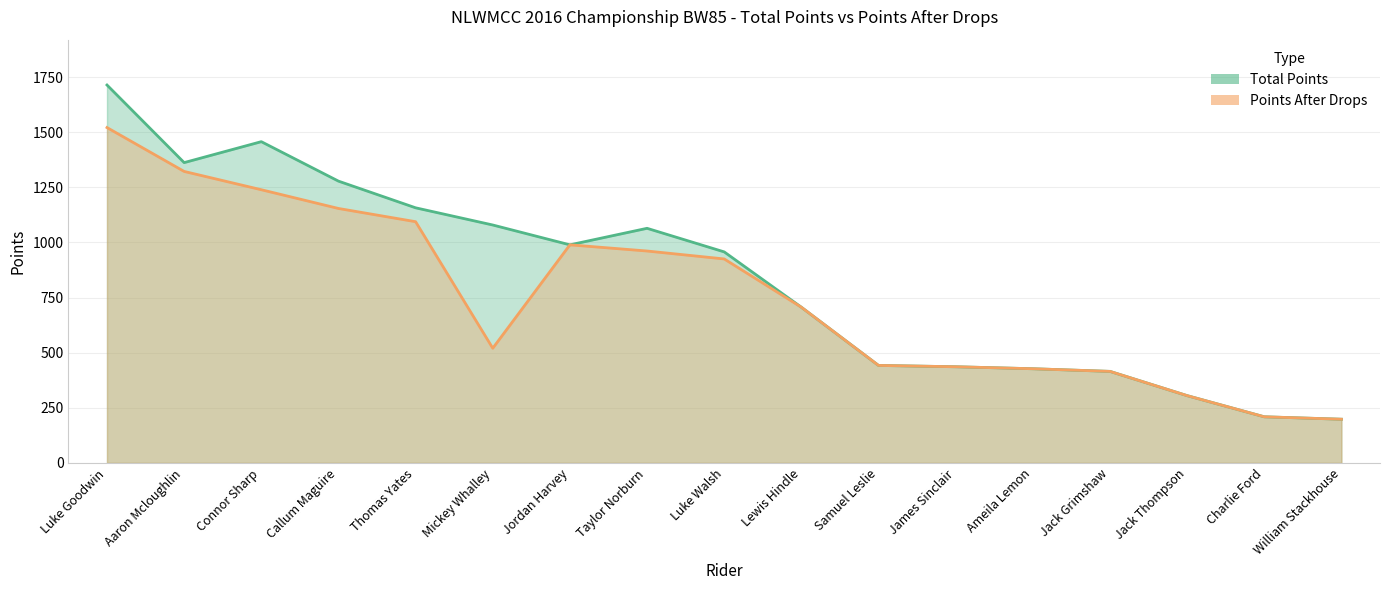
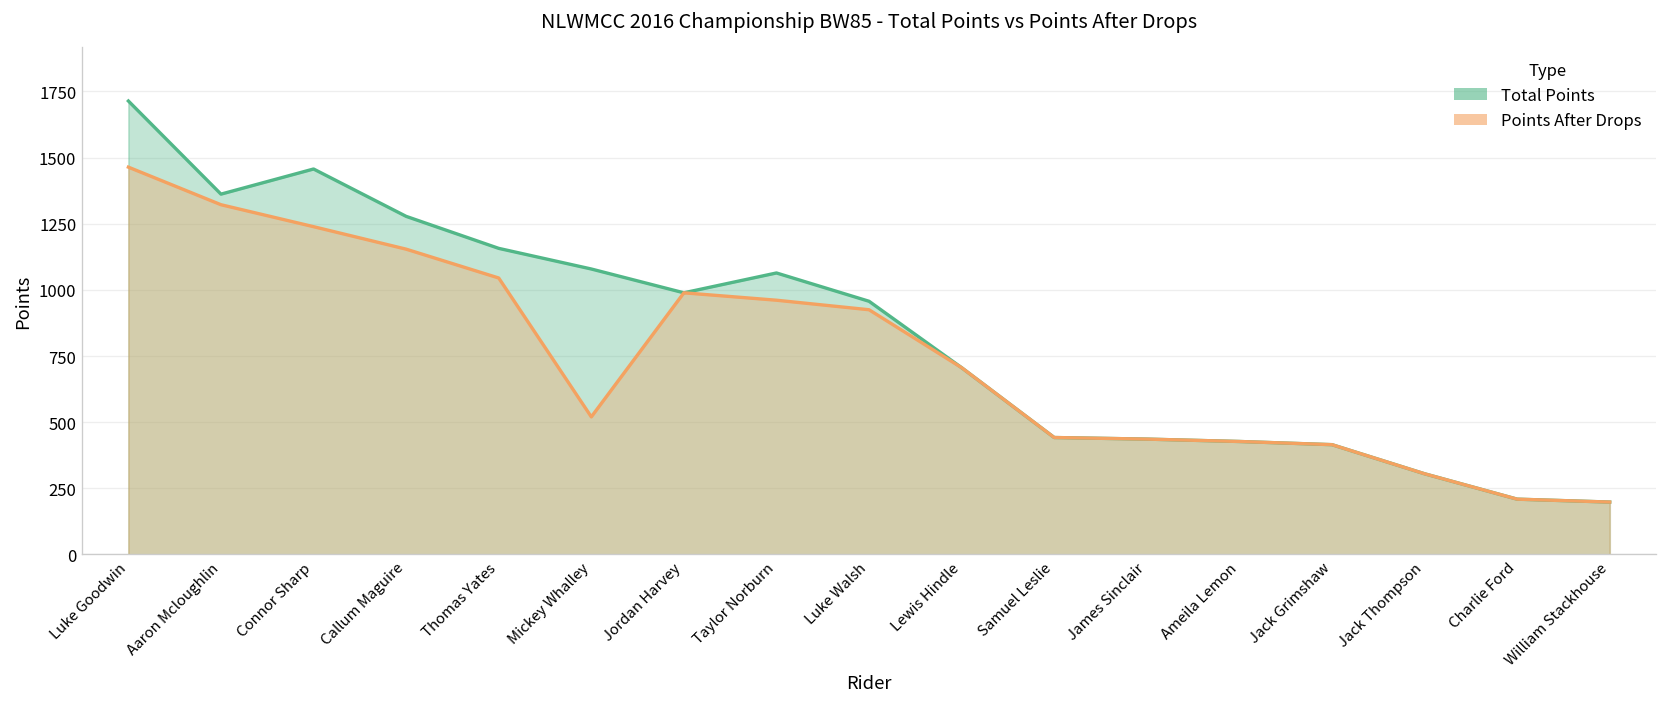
Points After Drops, Luke Goodwin: 1520 -> 1460
Points After Drops, Thomas Yates: 1090 -> 1050
